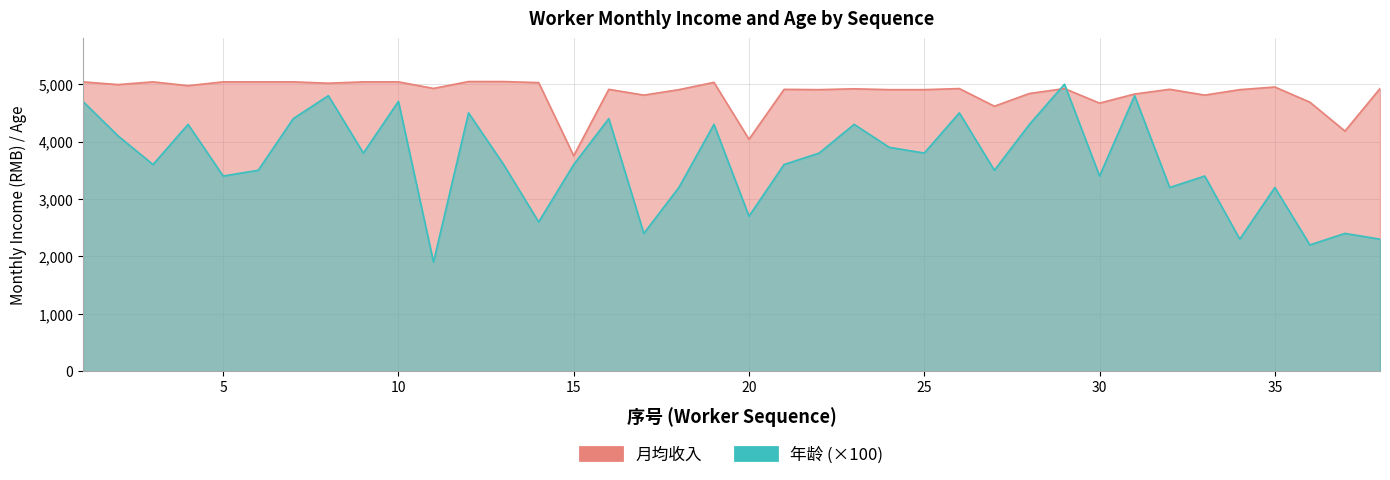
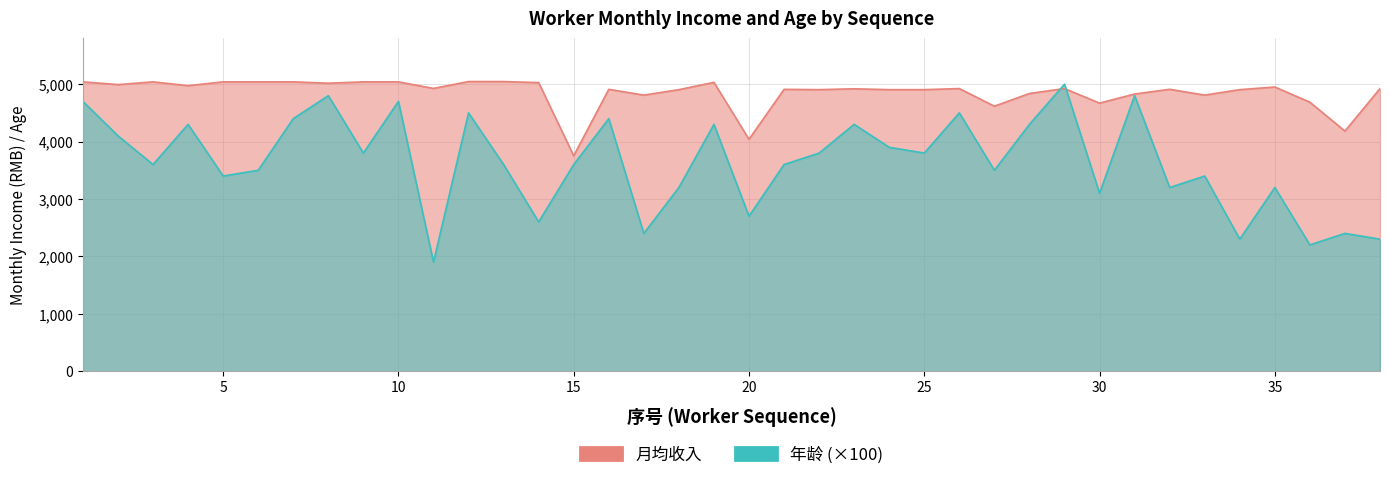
年龄 (×100), 30: 3,400 -> 3,100
